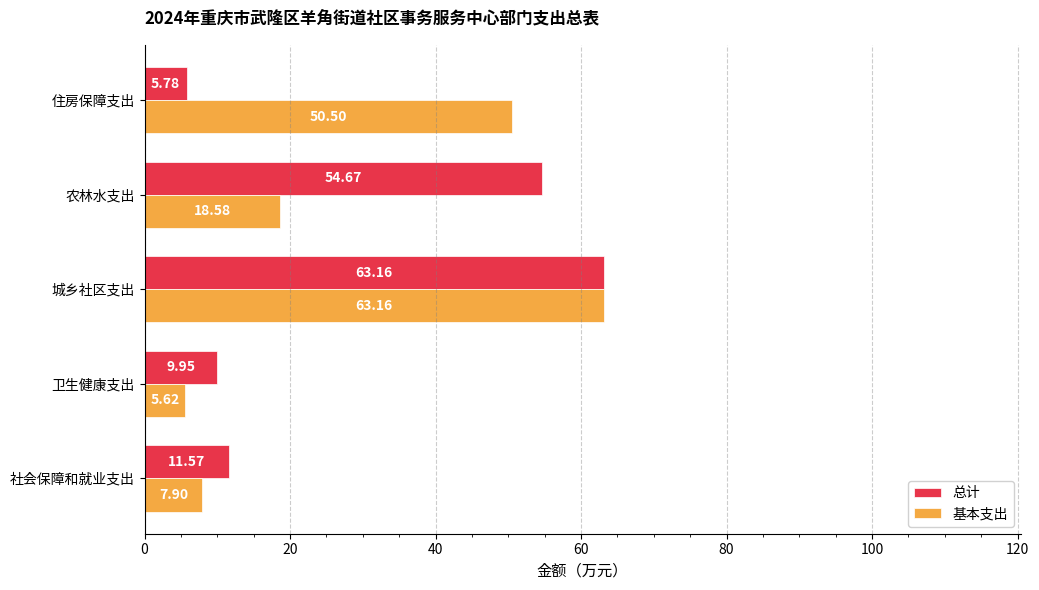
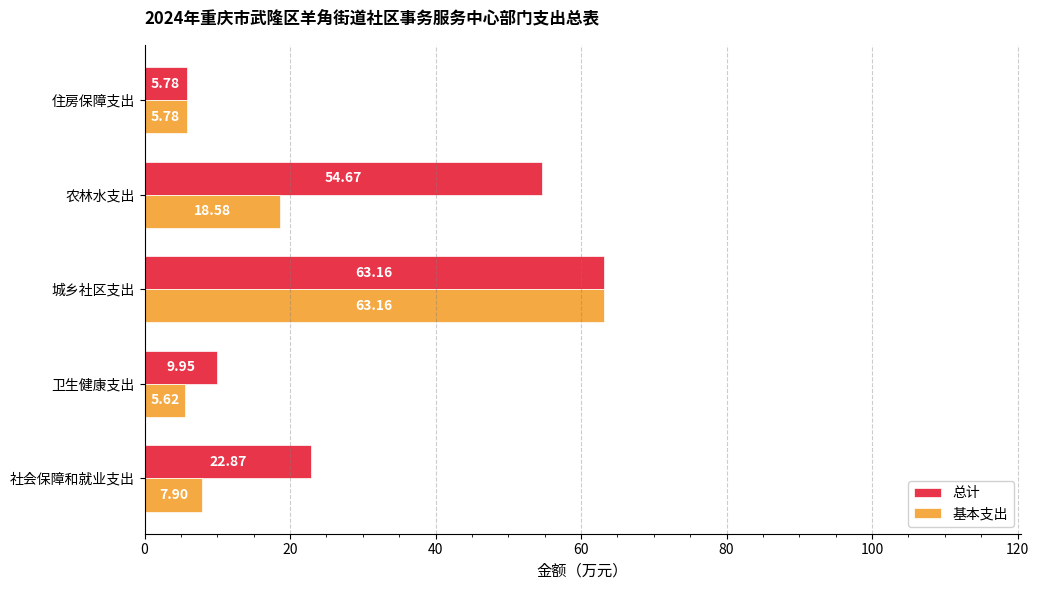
基本支出, 住房保障支出: 50.50 -> 5.78
总计, 社会保障和就业支出: 11.57 -> 22.87
